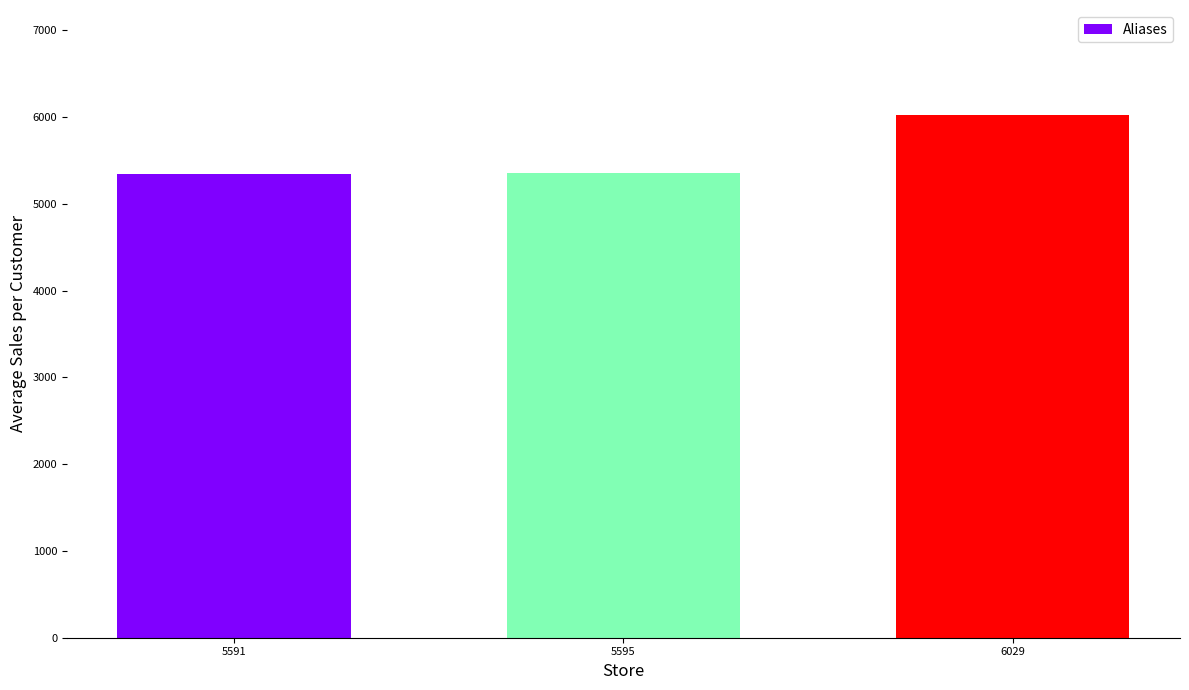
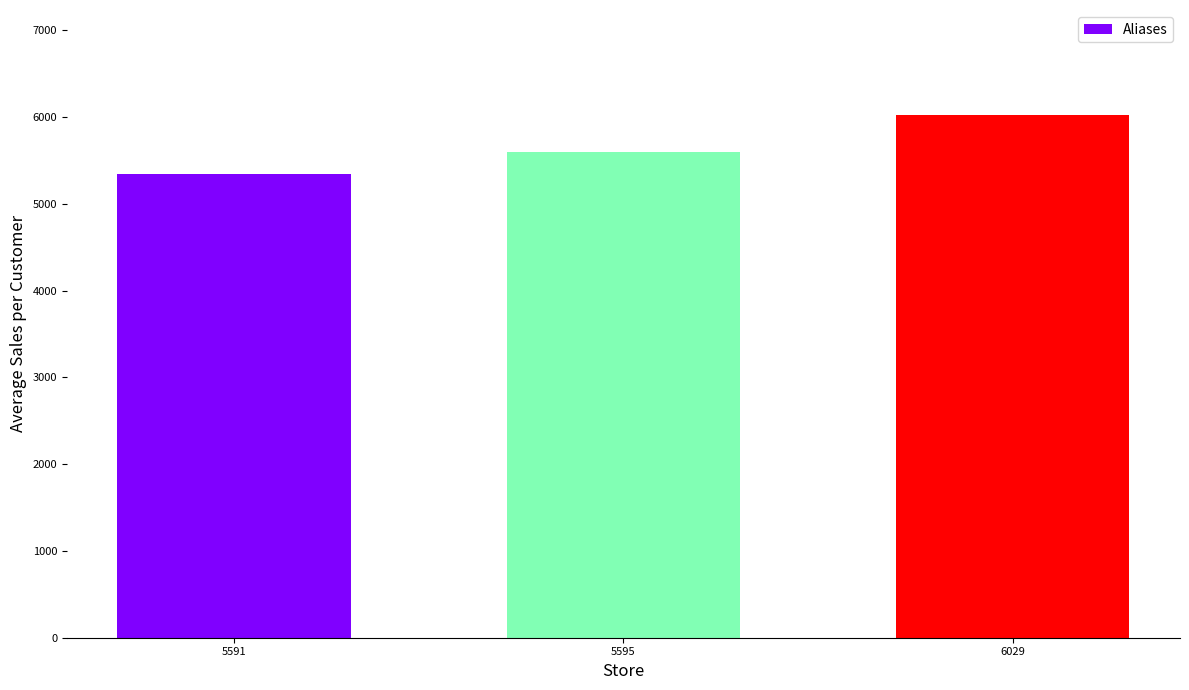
5595: 5400 -> 5600
